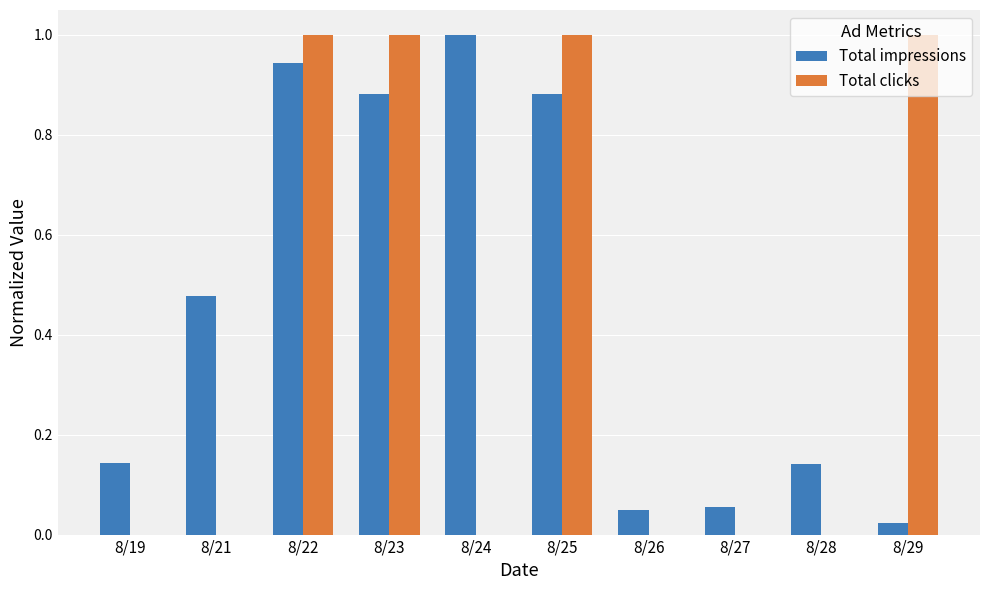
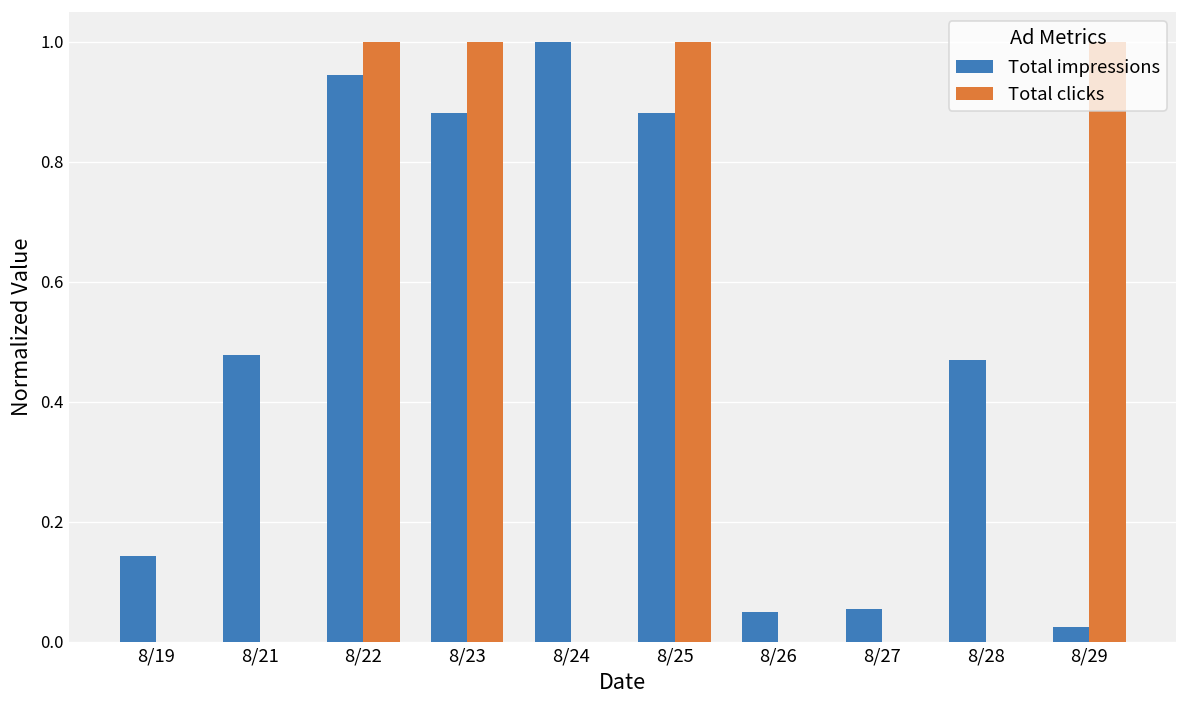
Total impressions, 8/28: 0.14 -> 0.47
